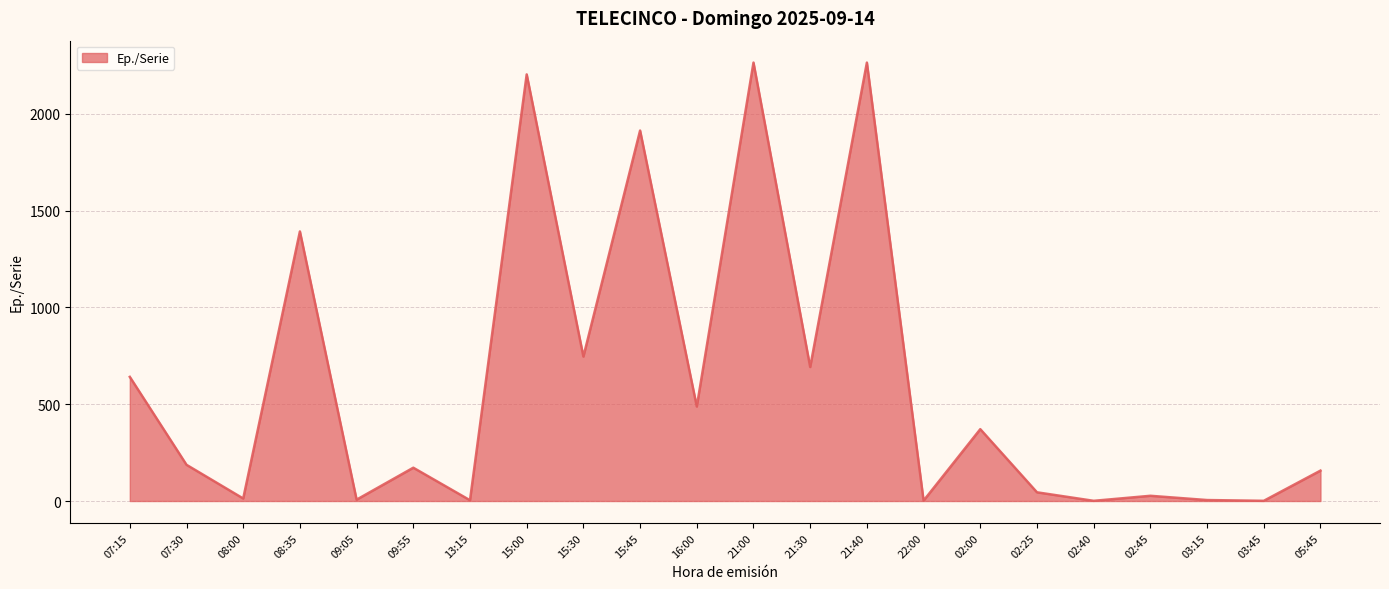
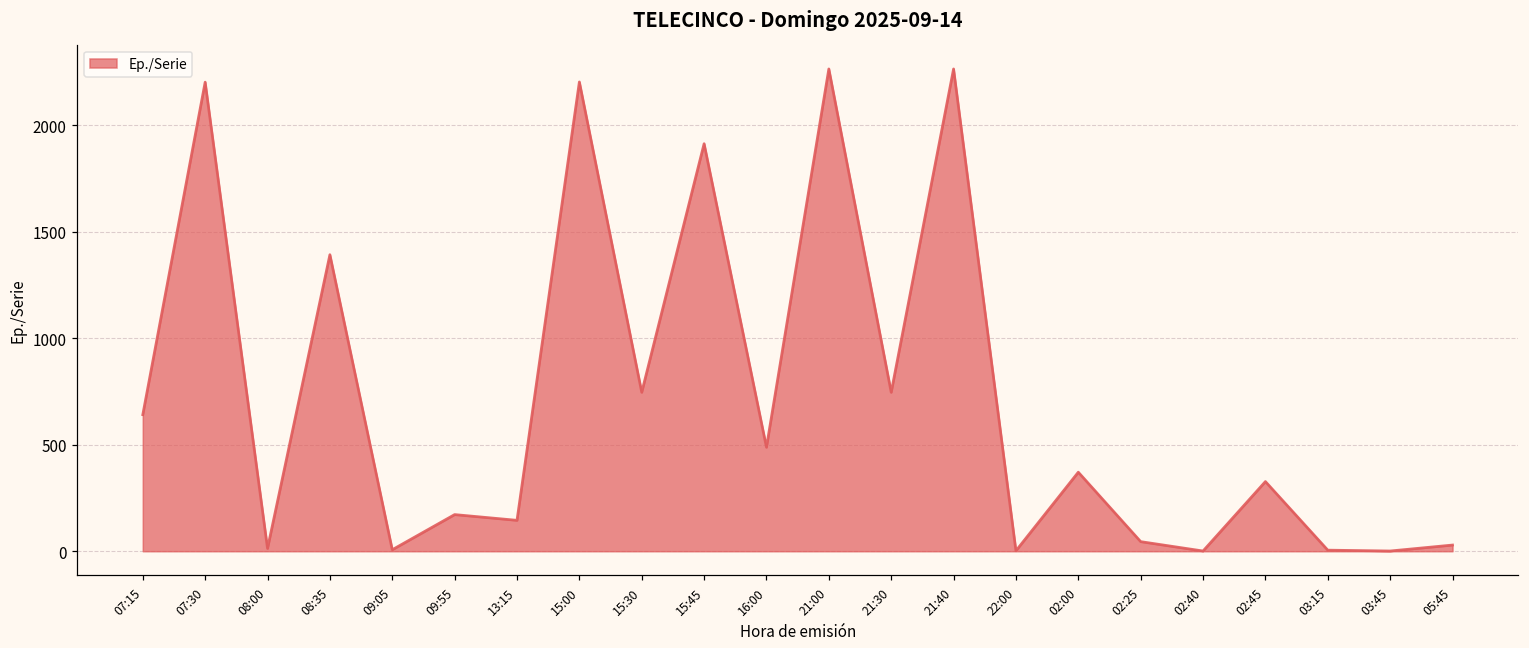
07:30: 190 -> 2200
13:15: 0 -> 150
21:30: 690 -> 750
02:45: 30 -> 330
05:45: 160 -> 30
